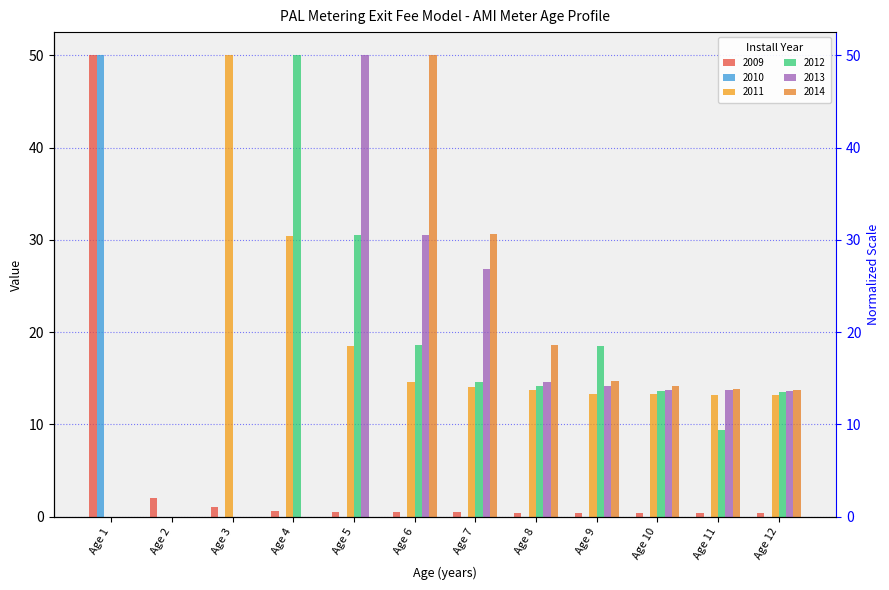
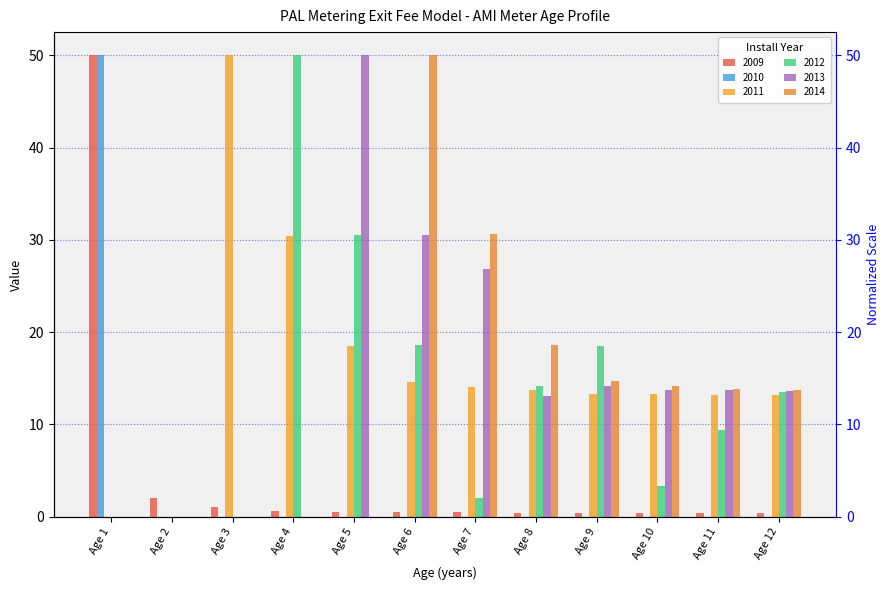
2012, Age 7: 15 -> 2
2013, Age 8: 15 -> 13
2012, Age 10: 14 -> 3
